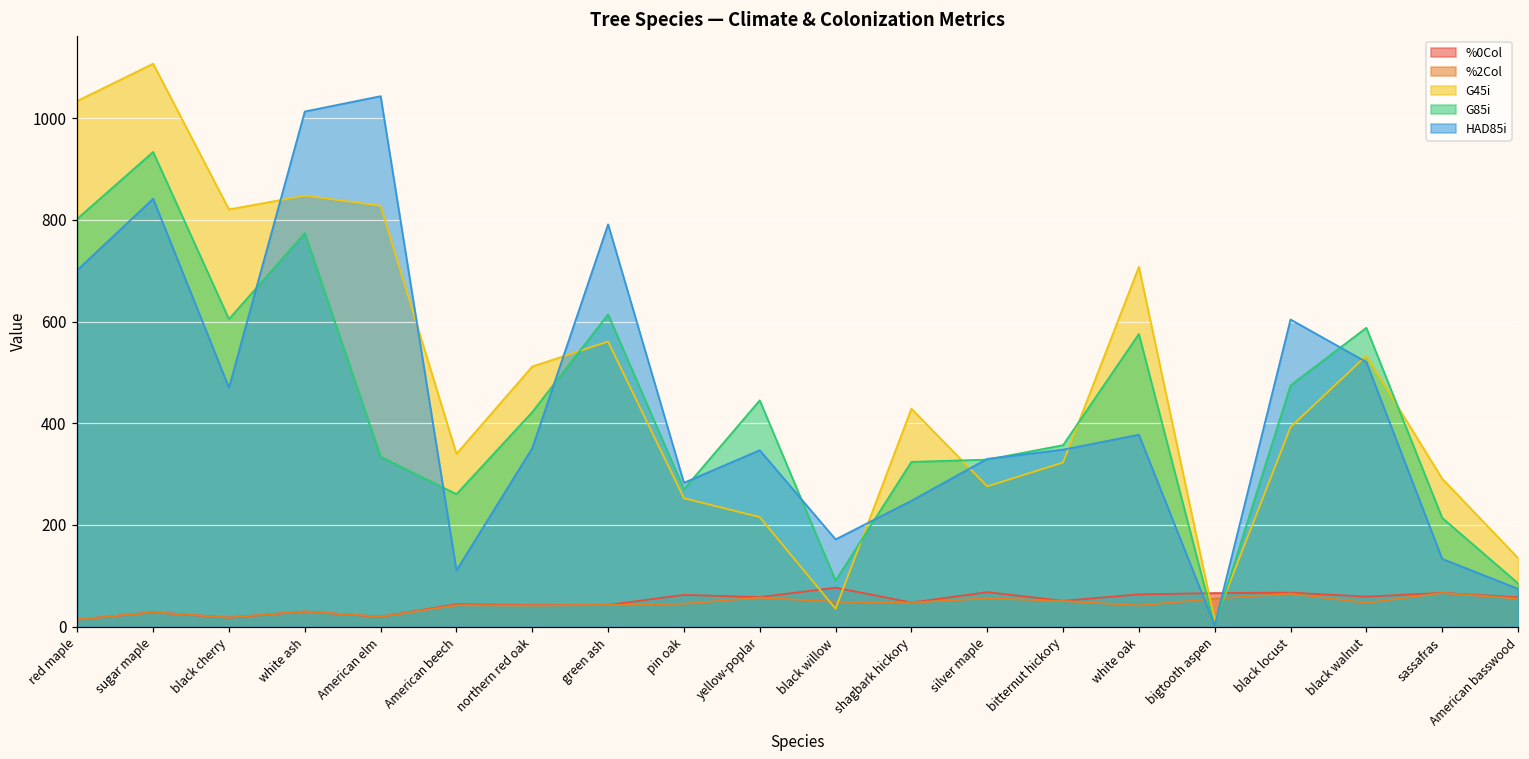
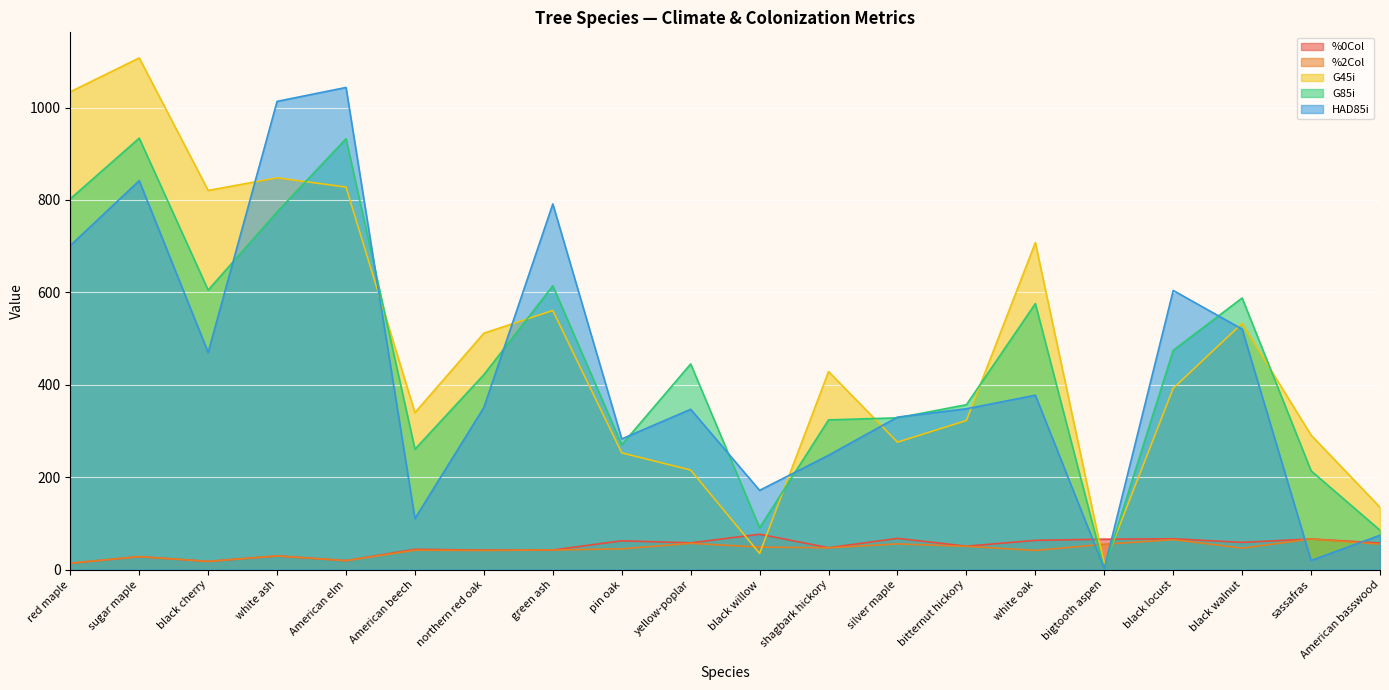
G85i, American elm: 330 -> 930
HAD85i, sassafras: 130 -> 20
